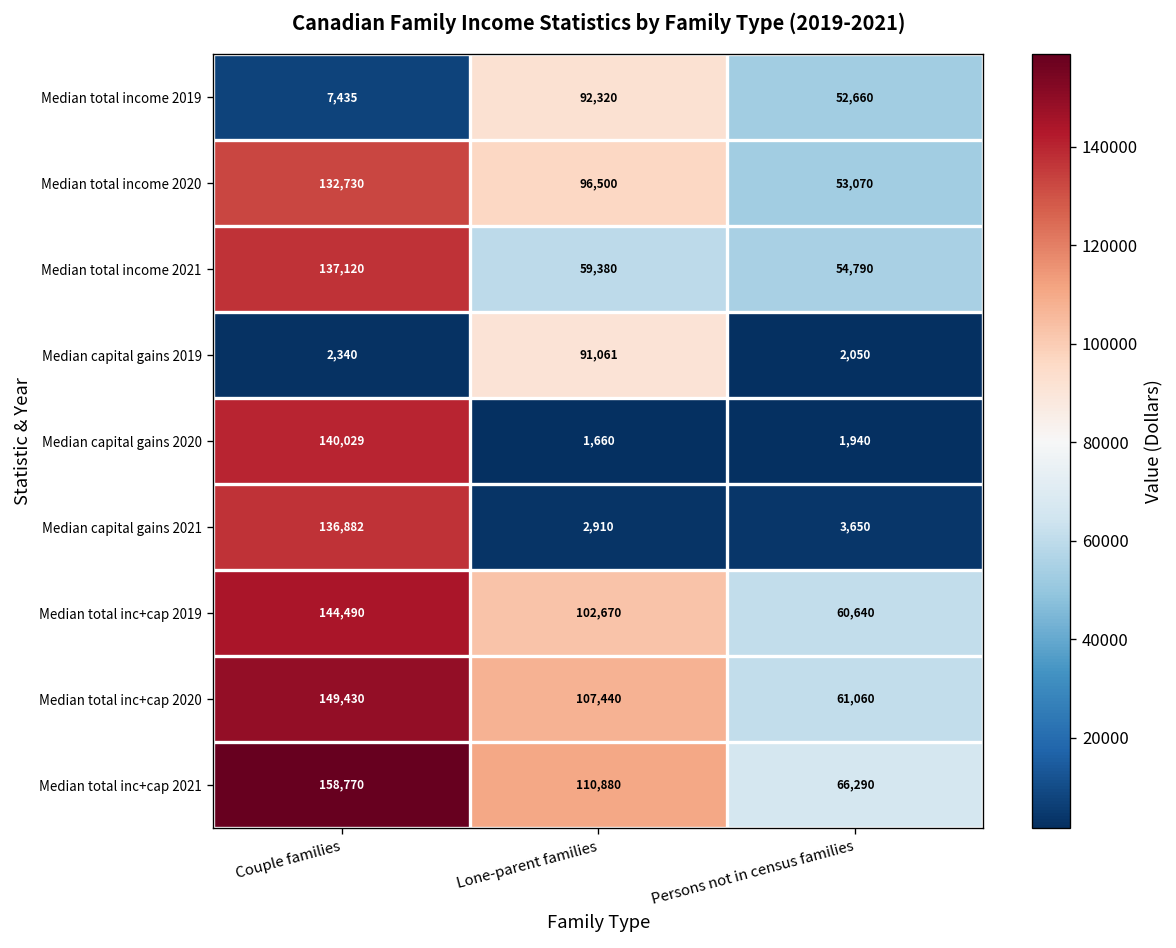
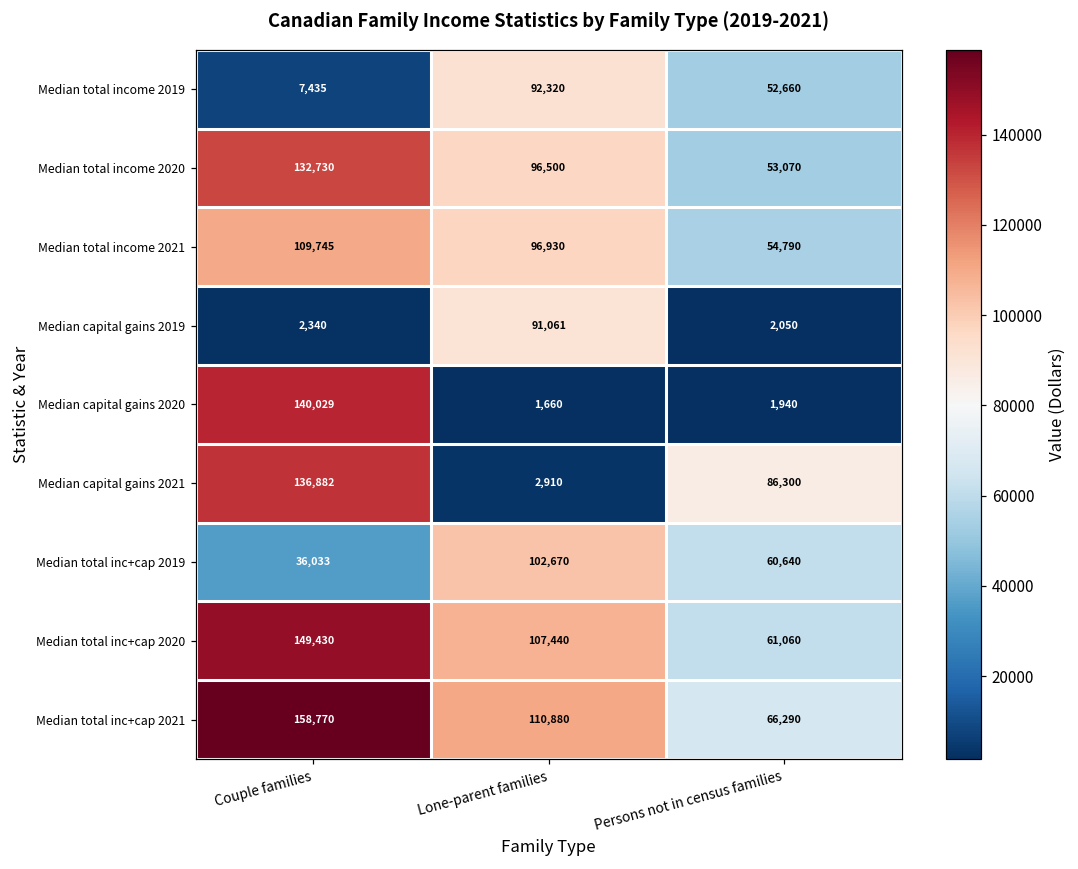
Median total income 2021, Couple families: 137,120 -> 109,745
Median total income 2021, Lone-parent families: 59,380 -> 96,930
Median capital gains 2021, Persons not in census families: 3,650 -> 86,300
Median total inc+cap 2019, Couple families: 144,490 -> 36,033
